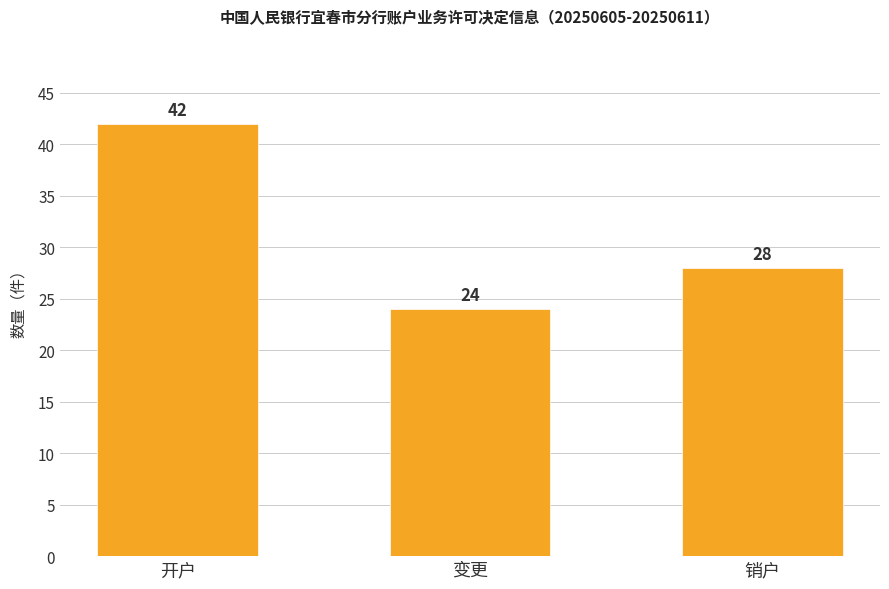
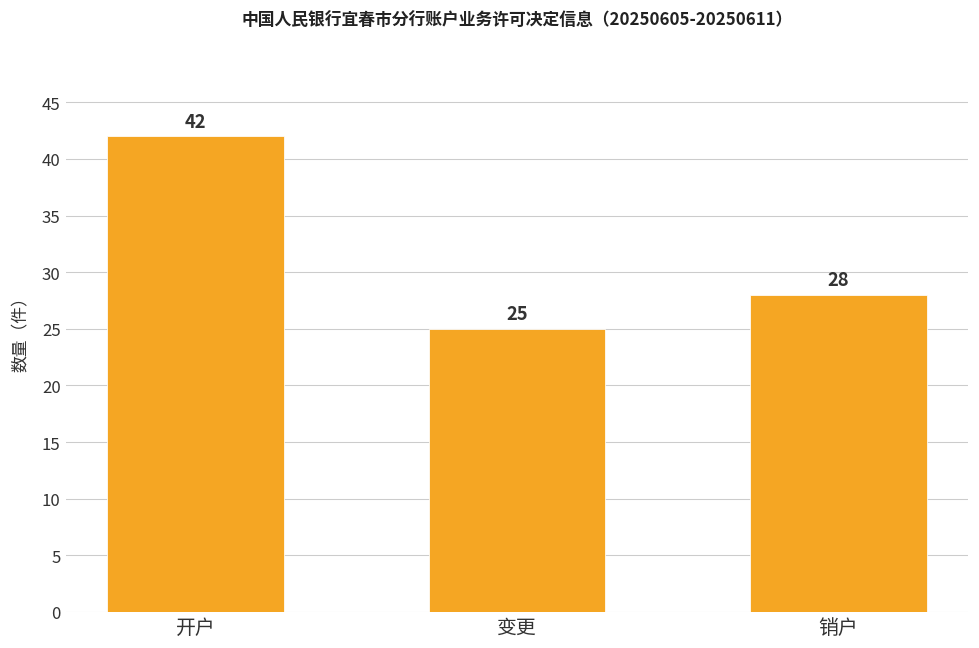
变更: 24 -> 25
